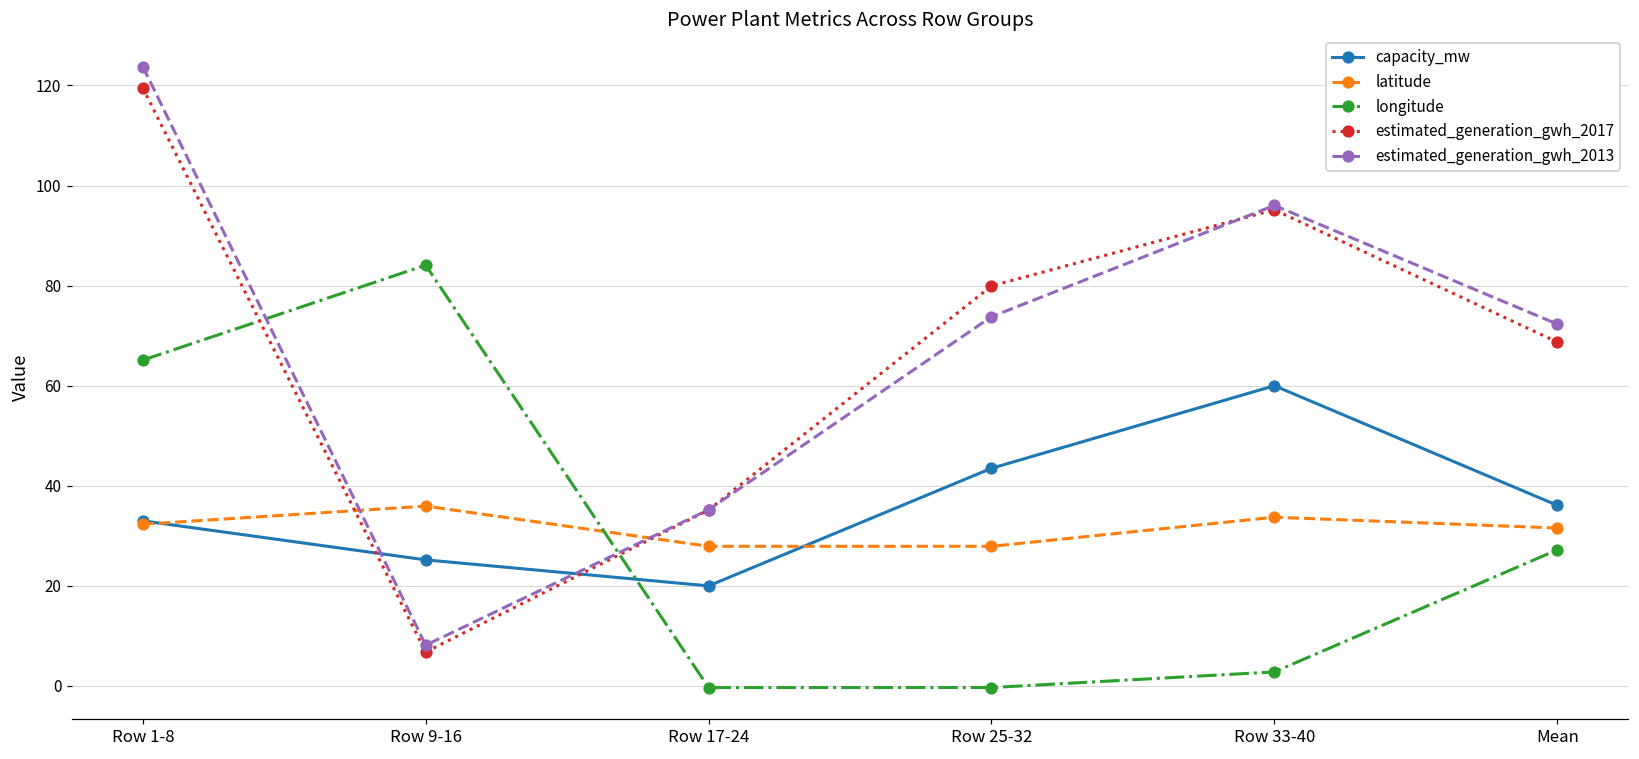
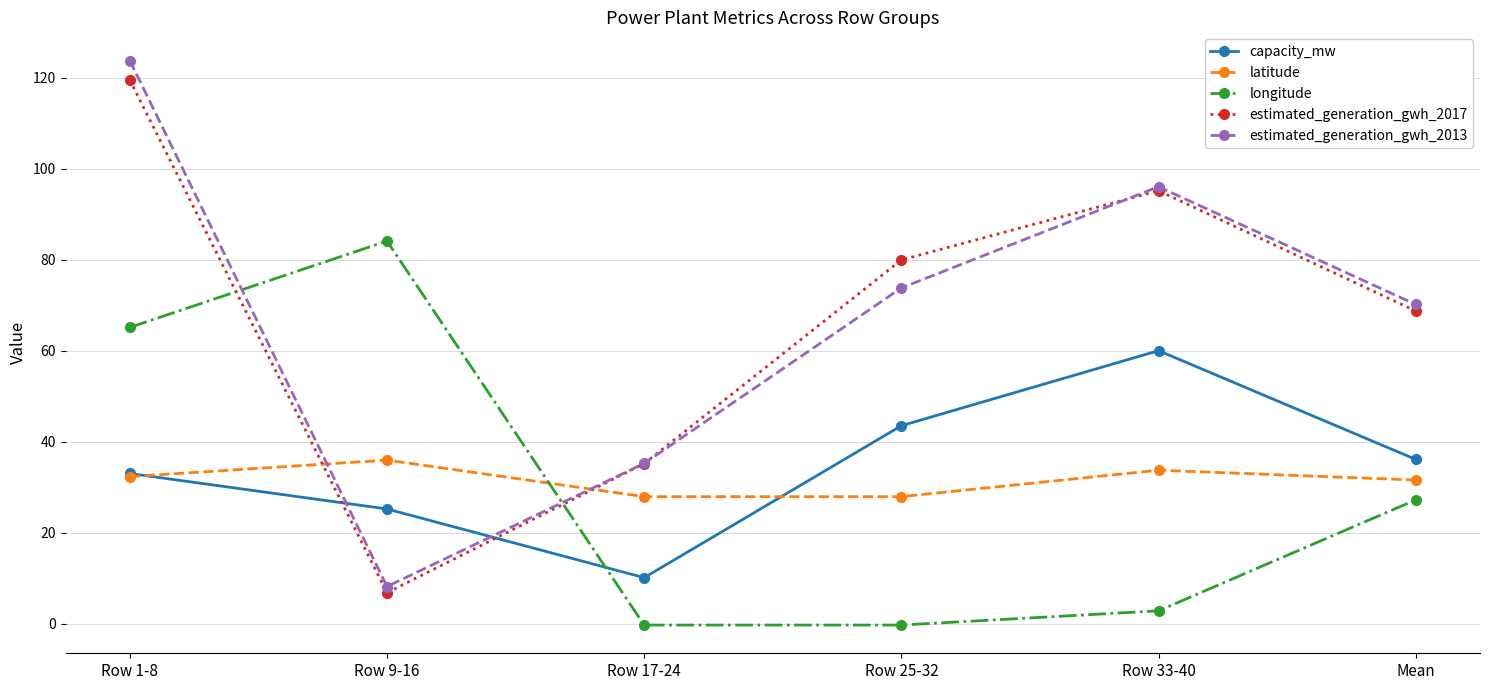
capacity_mw, Row 17-24: 20 -> 10
estimated_generation_gwh_2013, Mean: 72 -> 70
